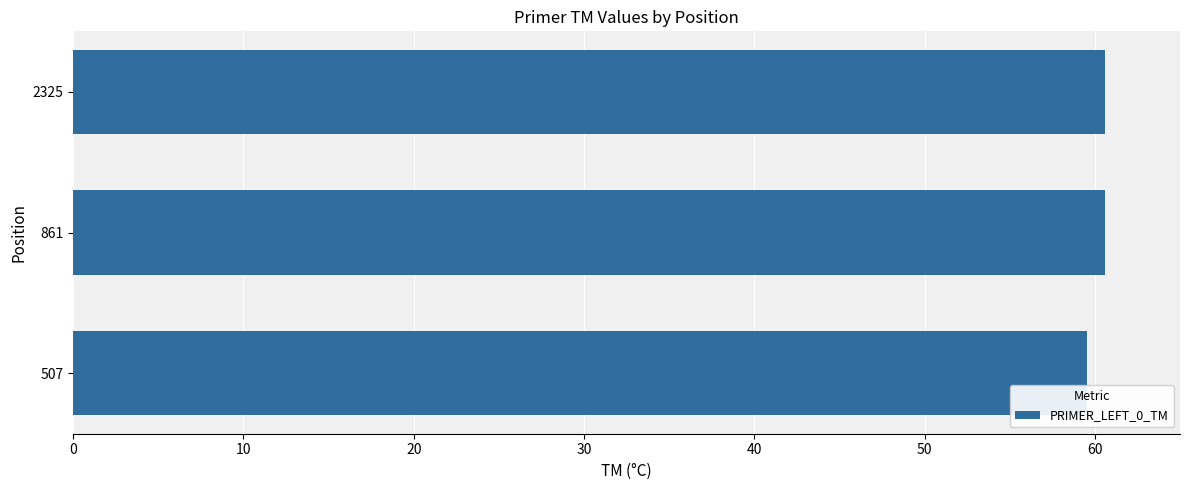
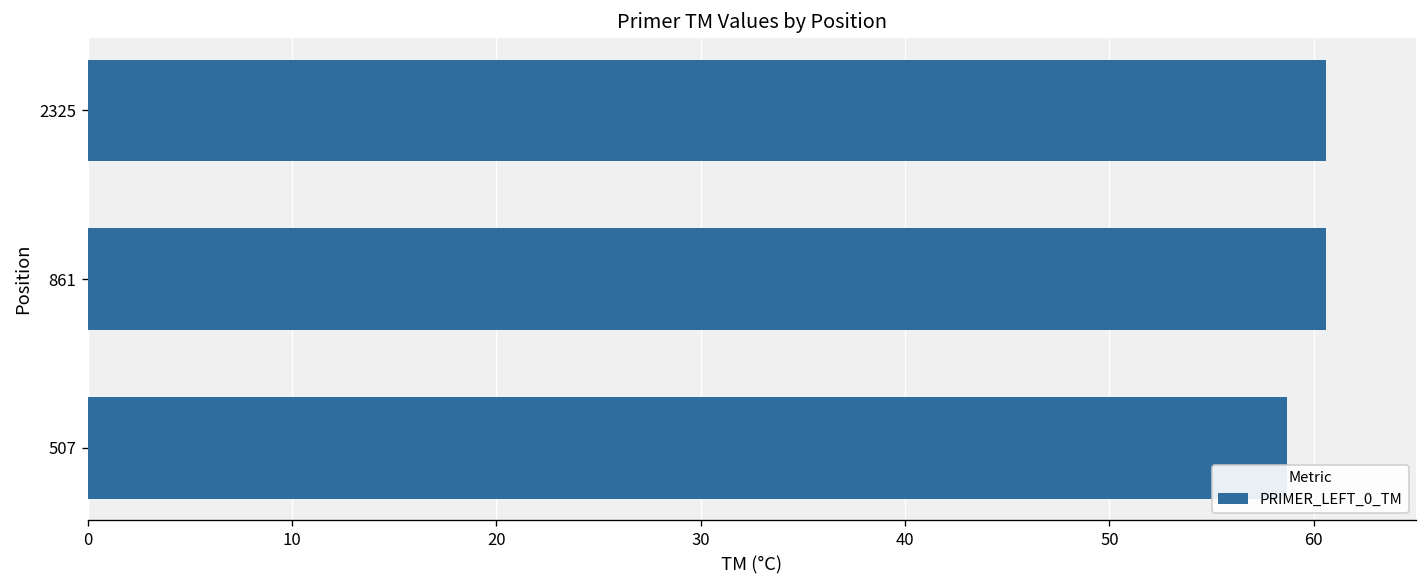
507: 59.5 -> 58.7
